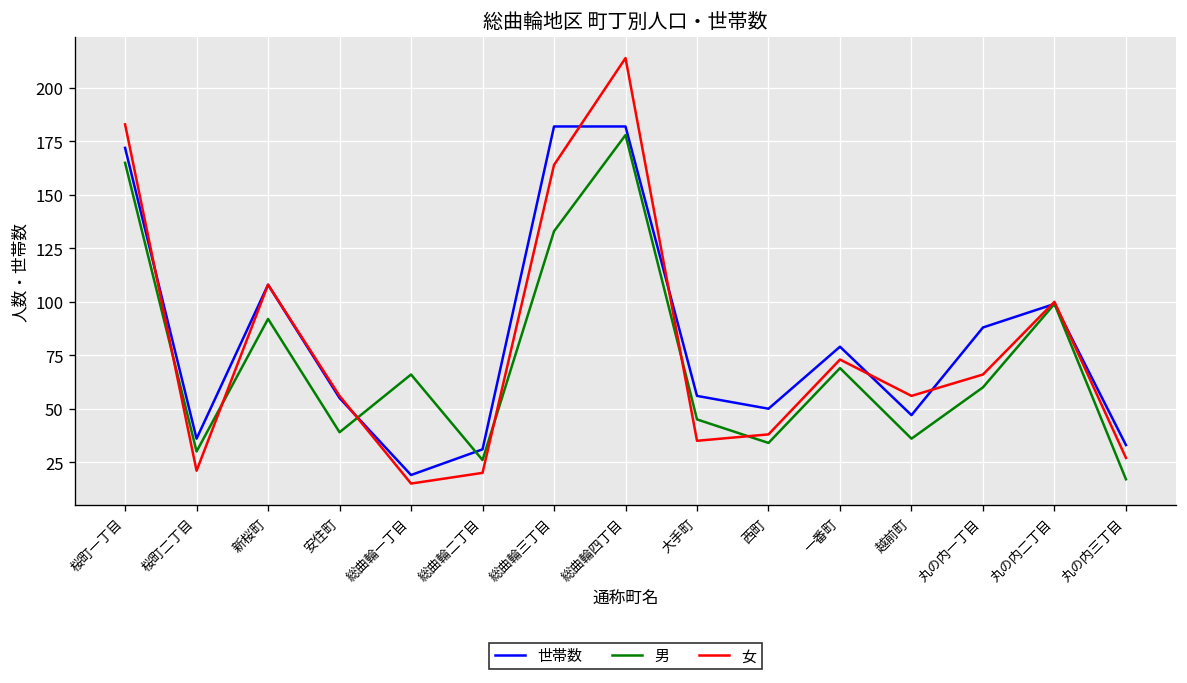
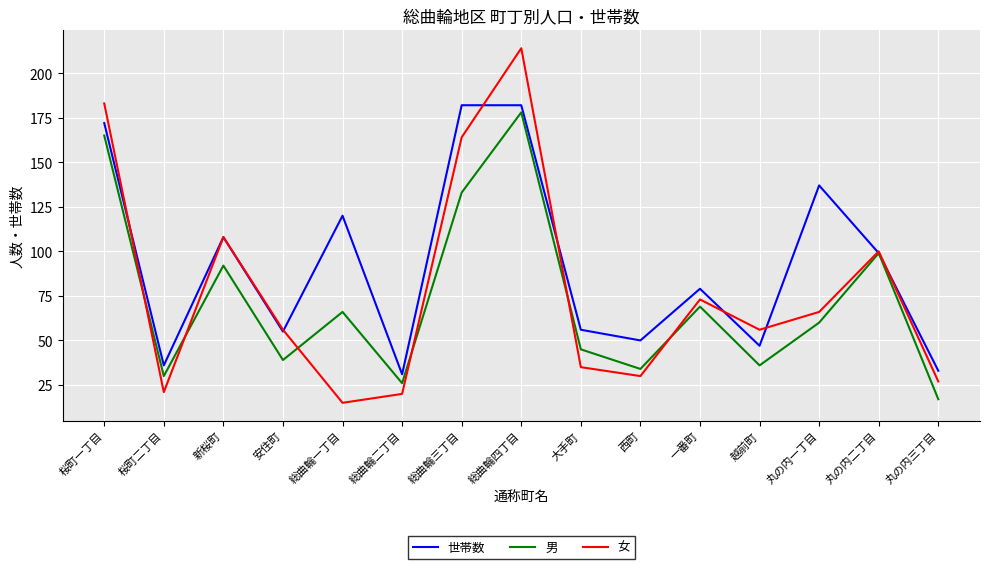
世帯数, 総曲輪一丁目: 19 -> 120
女, 西町: 38 -> 30
世帯数, 丸の内一丁目: 88 -> 137
